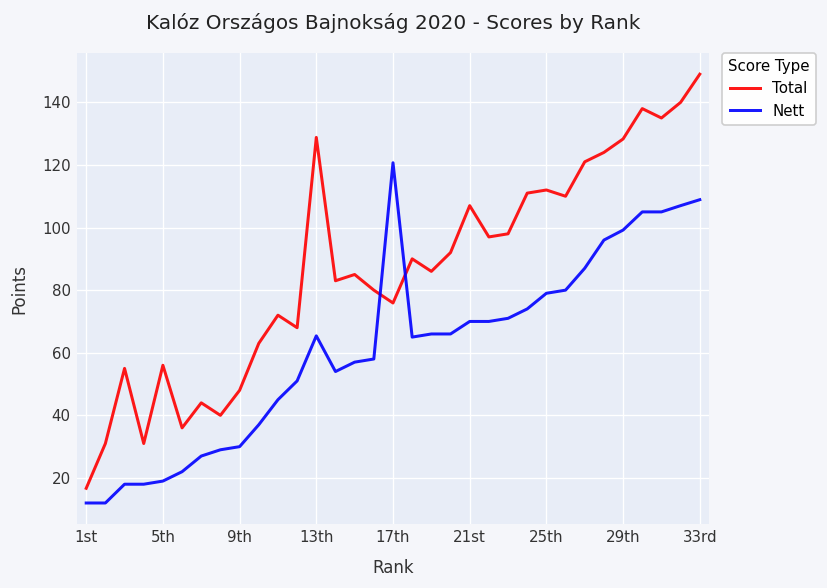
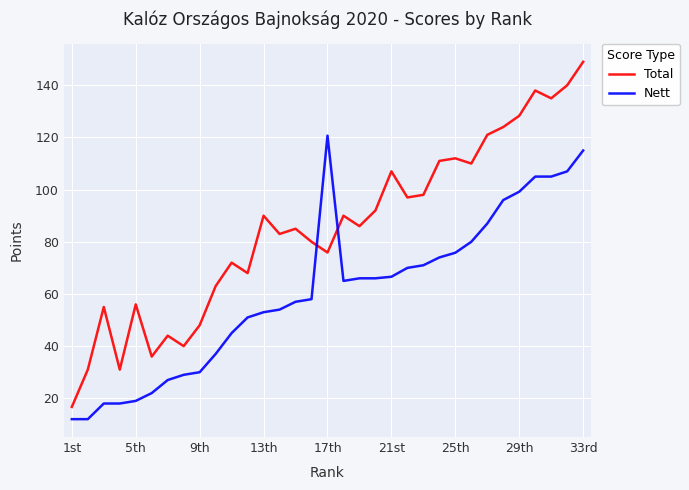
Total, 13th: 129 -> 90
Nett, 13th: 65 -> 53
Nett, 21st: 70 -> 67
Nett, 25th: 79 -> 76
Nett, 33rd: 109 -> 115
